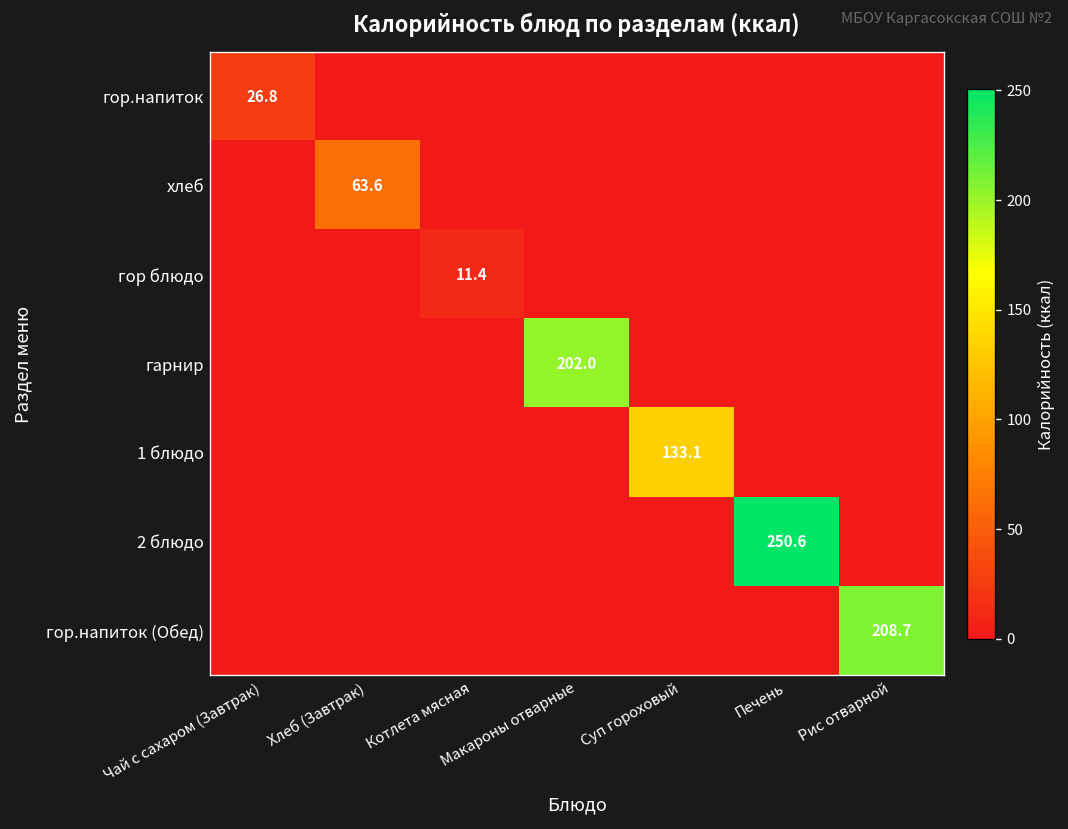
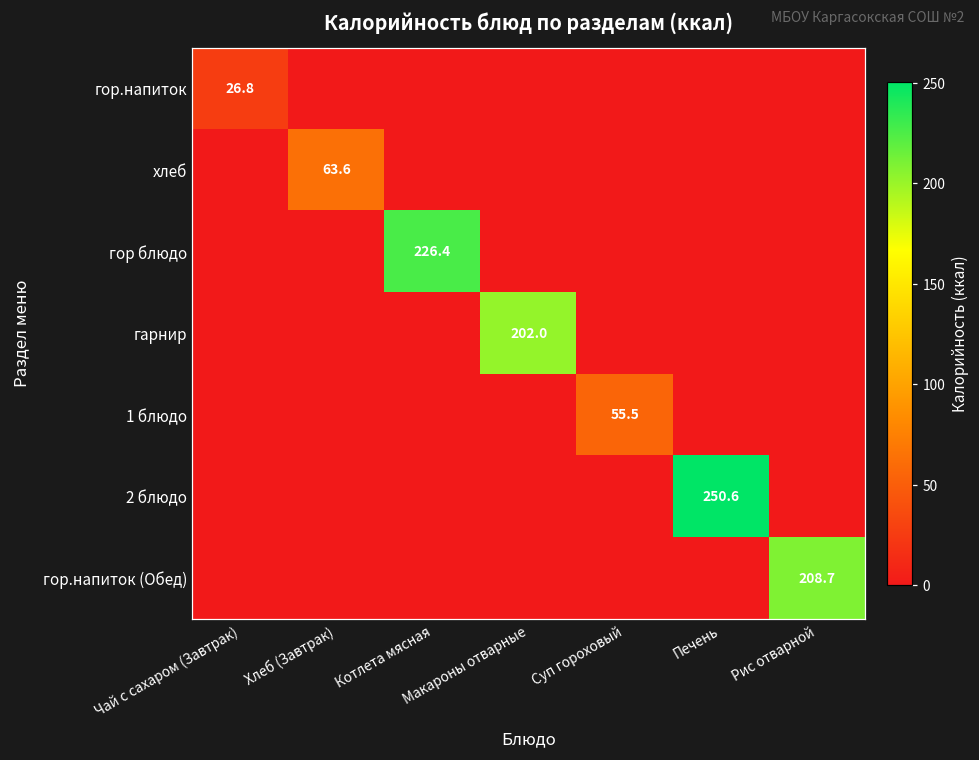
гор блюдо, Котлета мясная: 11.4 -> 226.4
1 блюдо, Суп гороховый: 133.1 -> 55.5
